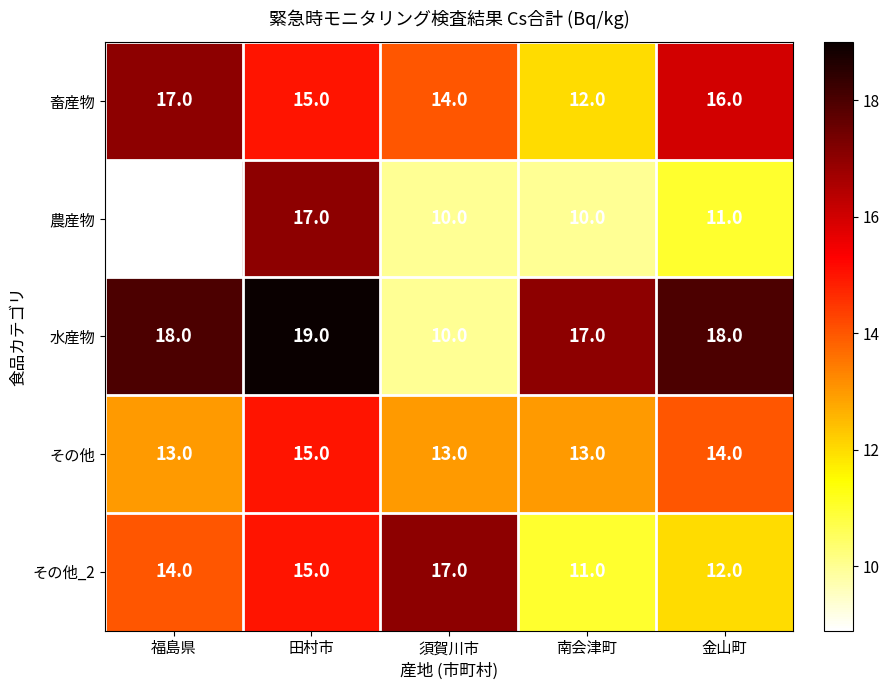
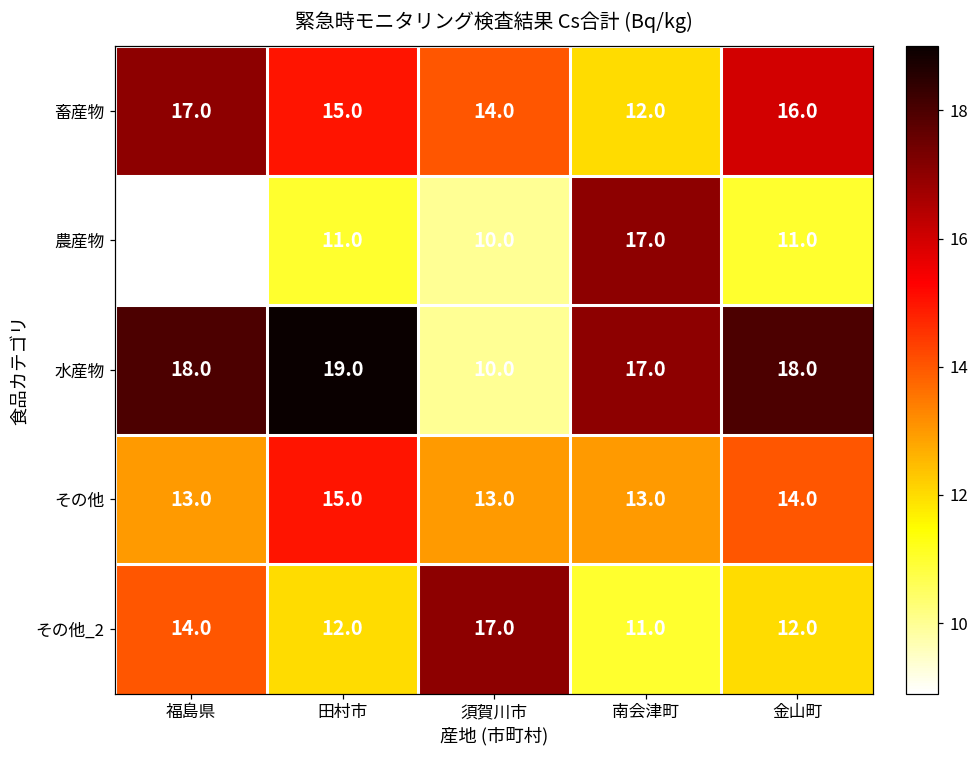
農産物, 田村市: 17.0 -> 11.0
農産物, 南会津町: 10.0 -> 17.0
その他_2, 田村市: 15.0 -> 12.0
